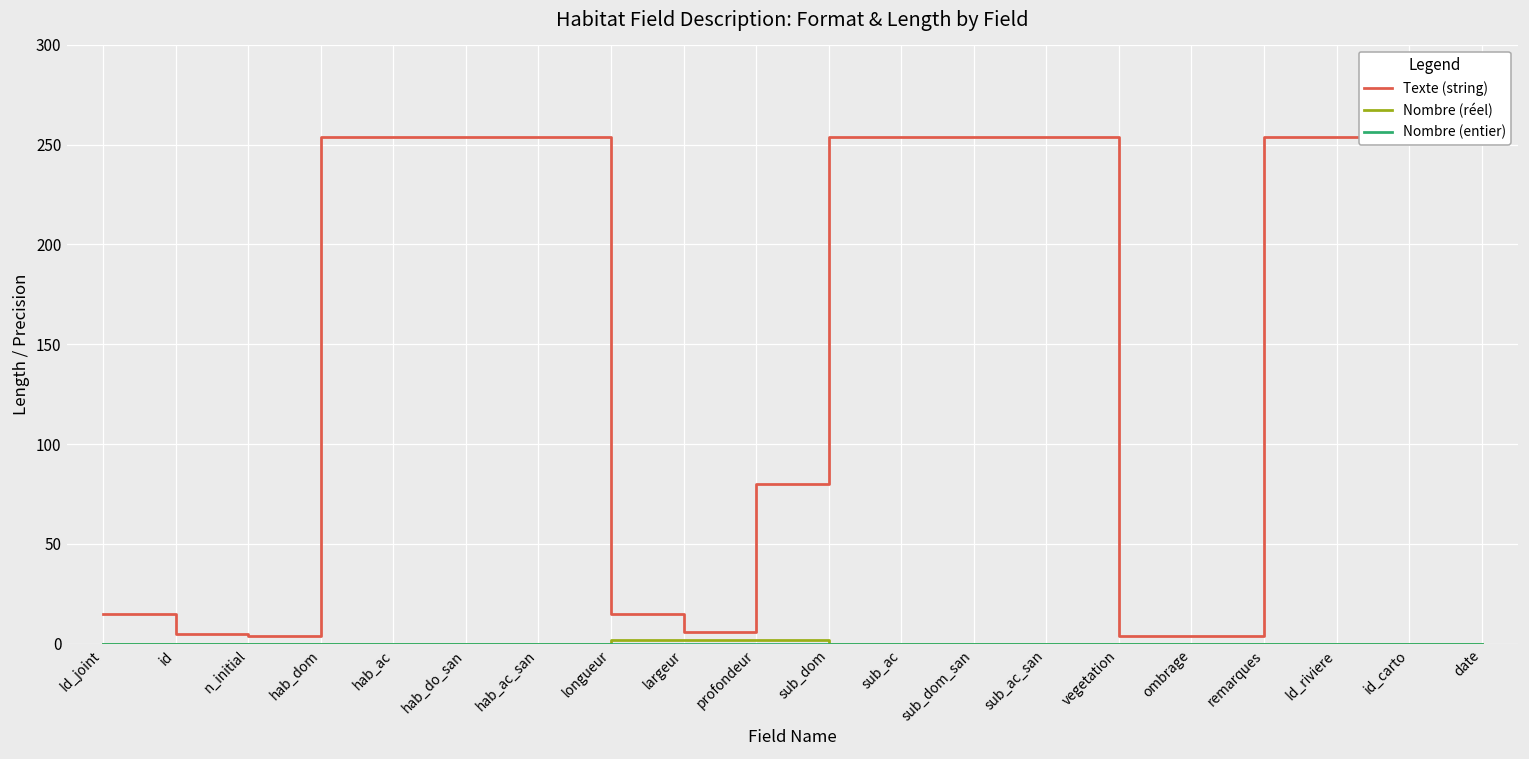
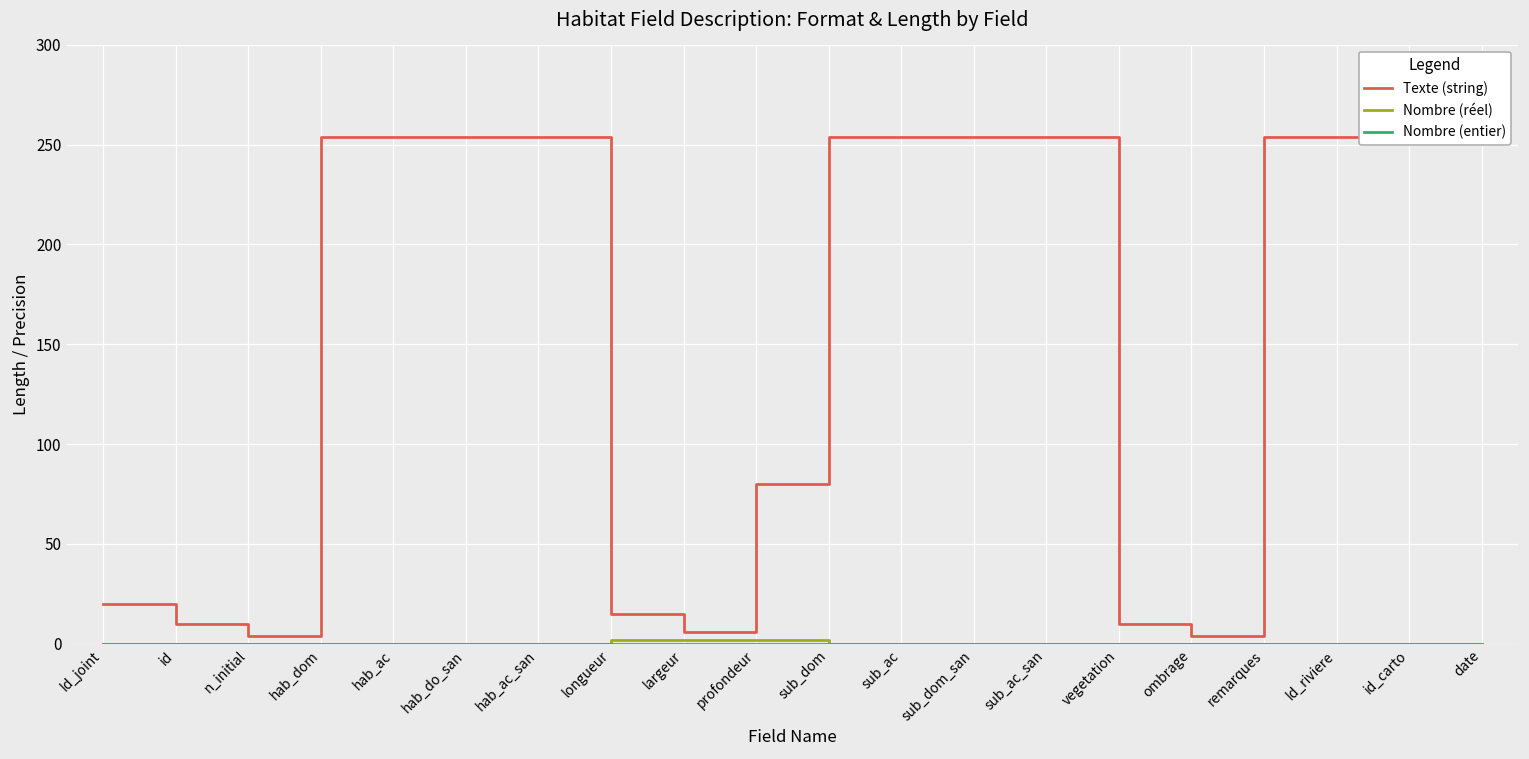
Texte (string), Id_joint: 15 -> 20
Texte (string), id: 5 -> 10
Texte (string), vegetation: 4 -> 10
